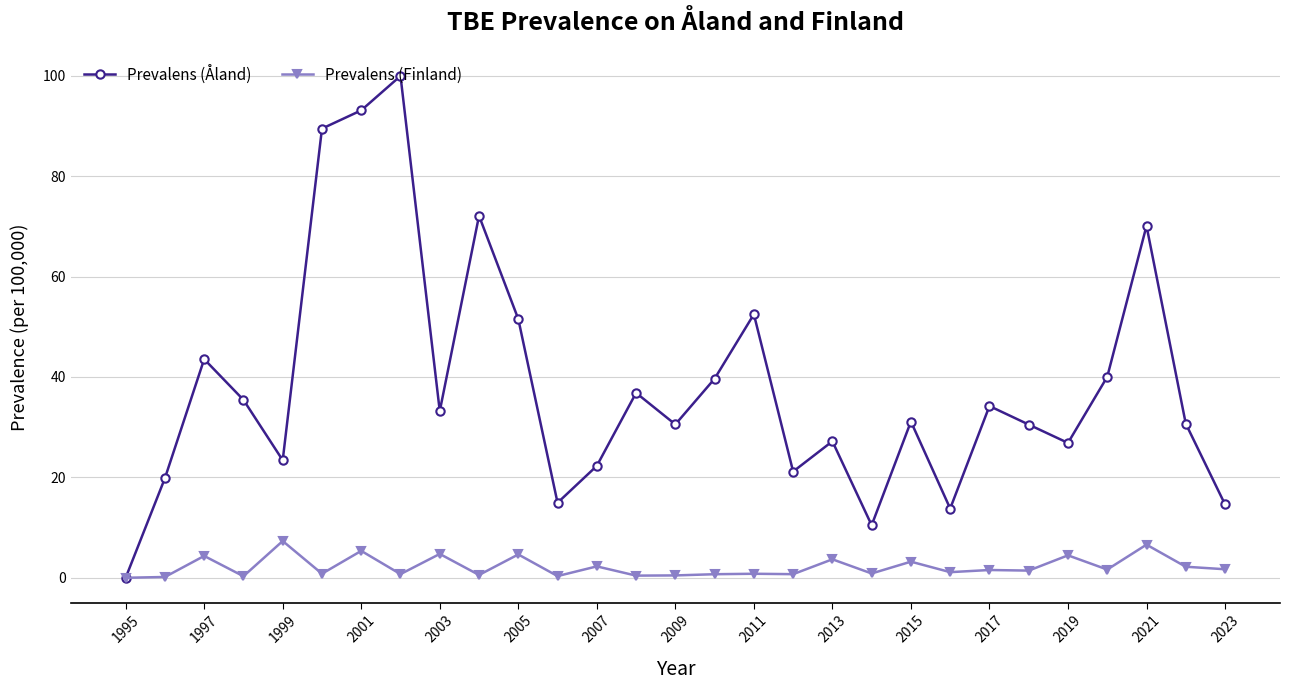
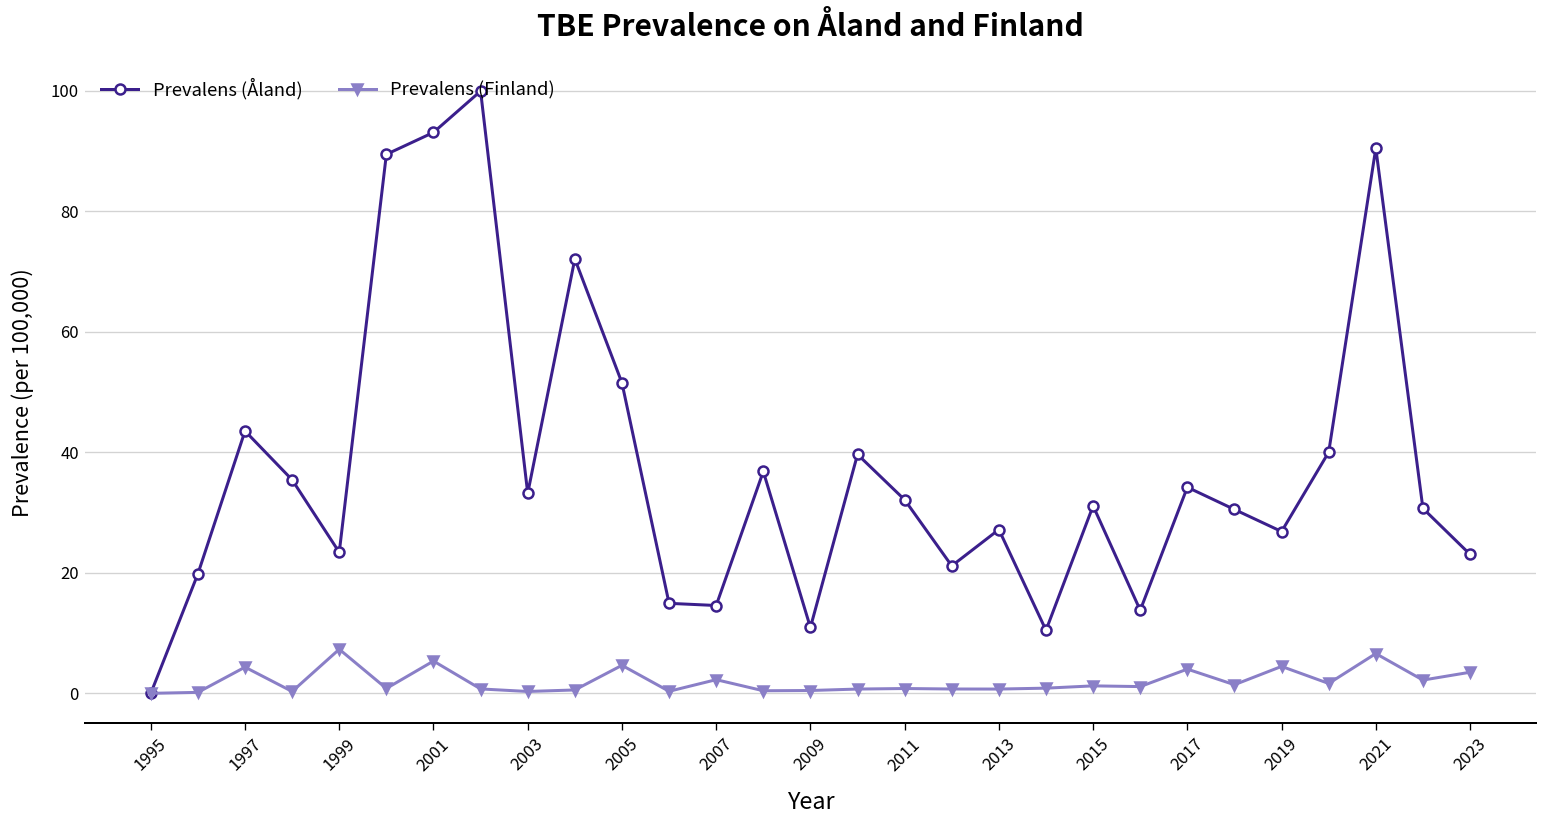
Prevalens (Finland), 2003: 5 -> 0
Prevalens (Åland), 2007: 22 -> 15
Prevalens (Åland), 2009: 31 -> 11
Prevalens (Åland), 2011: 52 -> 32
Prevalens (Finland), 2013: 4 -> 1
Prevalens (Finland), 2015: 3 -> 1
Prevalens (Finland), 2017: 2 -> 4
Prevalens (Åland), 2021: 70 -> 91
Prevalens (Åland), 2023: 15 -> 23
Prevalens (Finland), 2023: 2 -> 4
